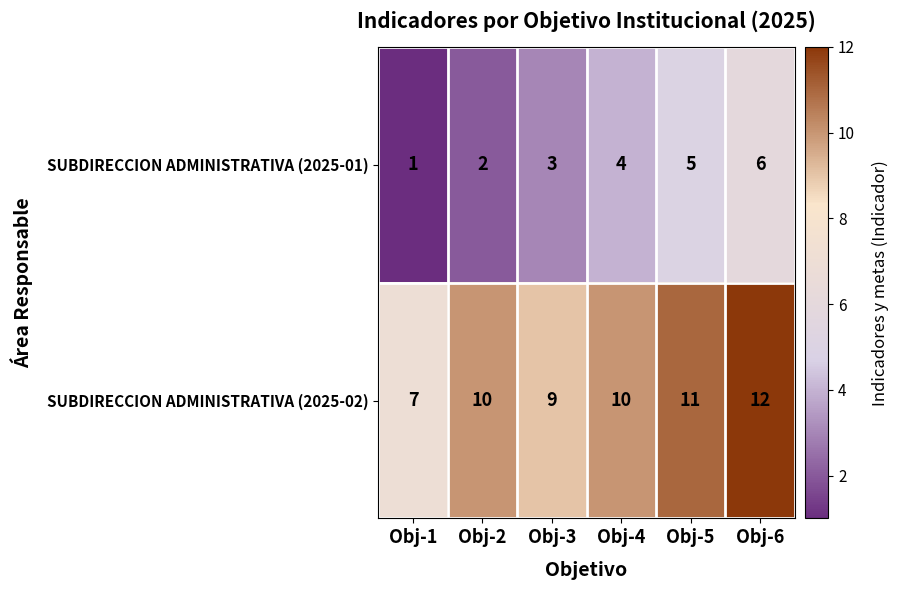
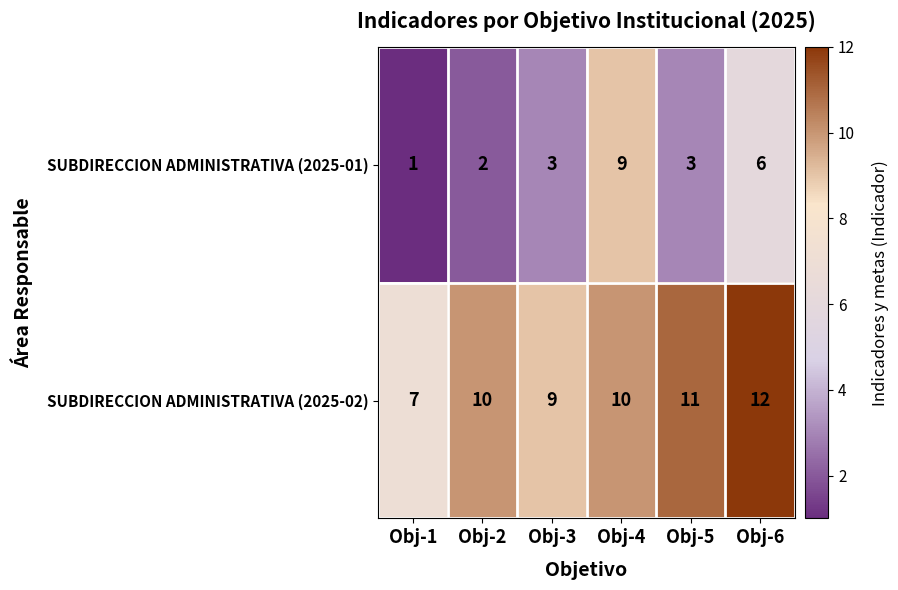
SUBDIRECCION ADMINISTRATIVA (2025-01), Obj-4: 4 -> 9
SUBDIRECCION ADMINISTRATIVA (2025-01), Obj-5: 5 -> 3
